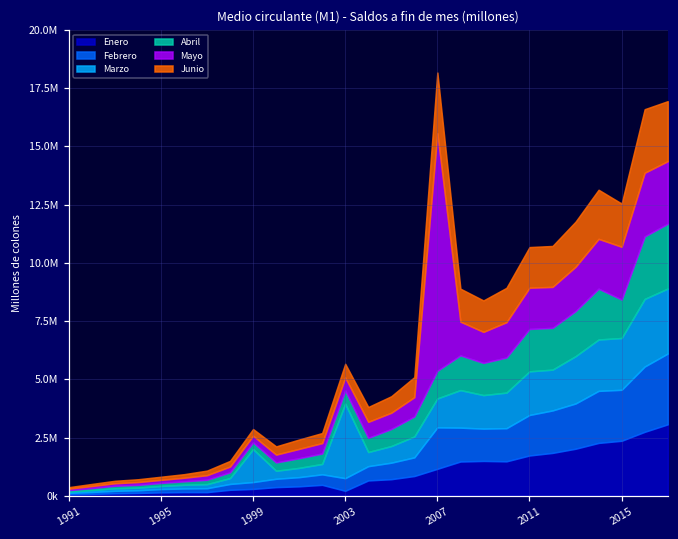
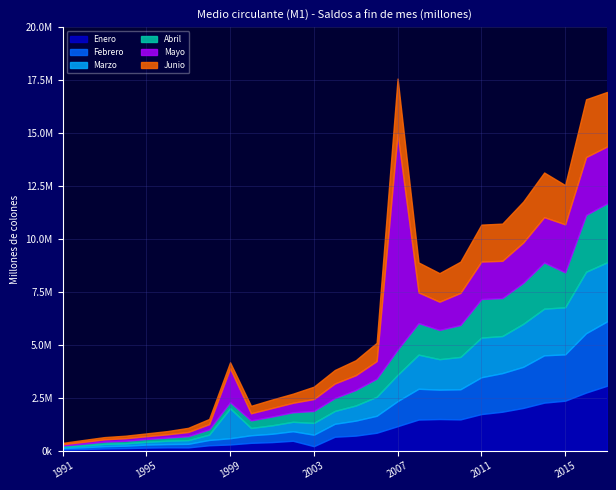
Mayo, 1999: 300000 -> 1600000
Marzo, 2003: 3200000 -> 600000
Febrero, 2007: 1800000 -> 1200000
